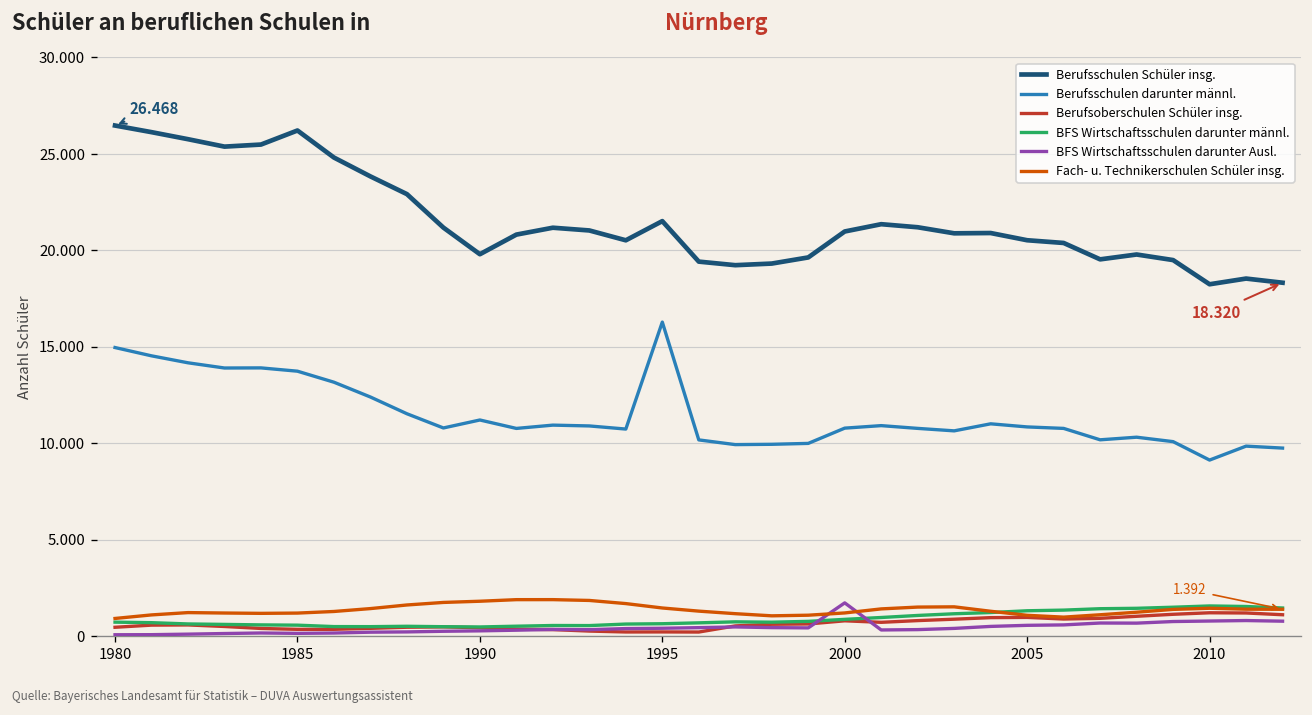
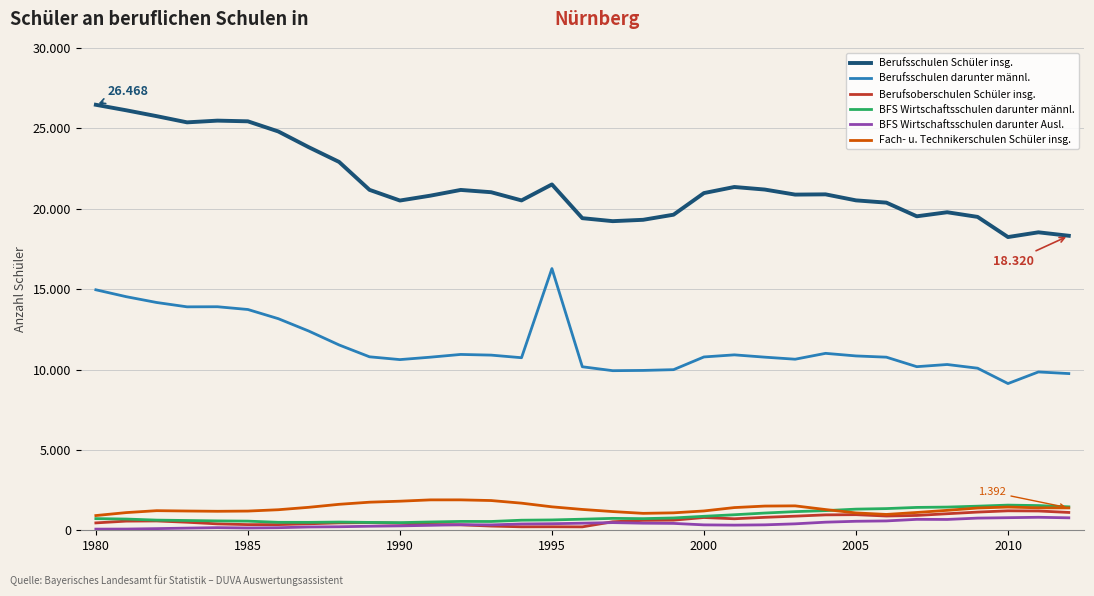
Berufsschulen Schüler insg., 1985: 26.2 -> 25.4
Berufsschulen Schüler insg., 1990: 19.8 -> 20.5
Berufsschulen darunter männl., 1990: 11.2 -> 10.6
BFS Wirtschaftsschulen darunter Ausl., 2000: 1.7 -> 0.3
